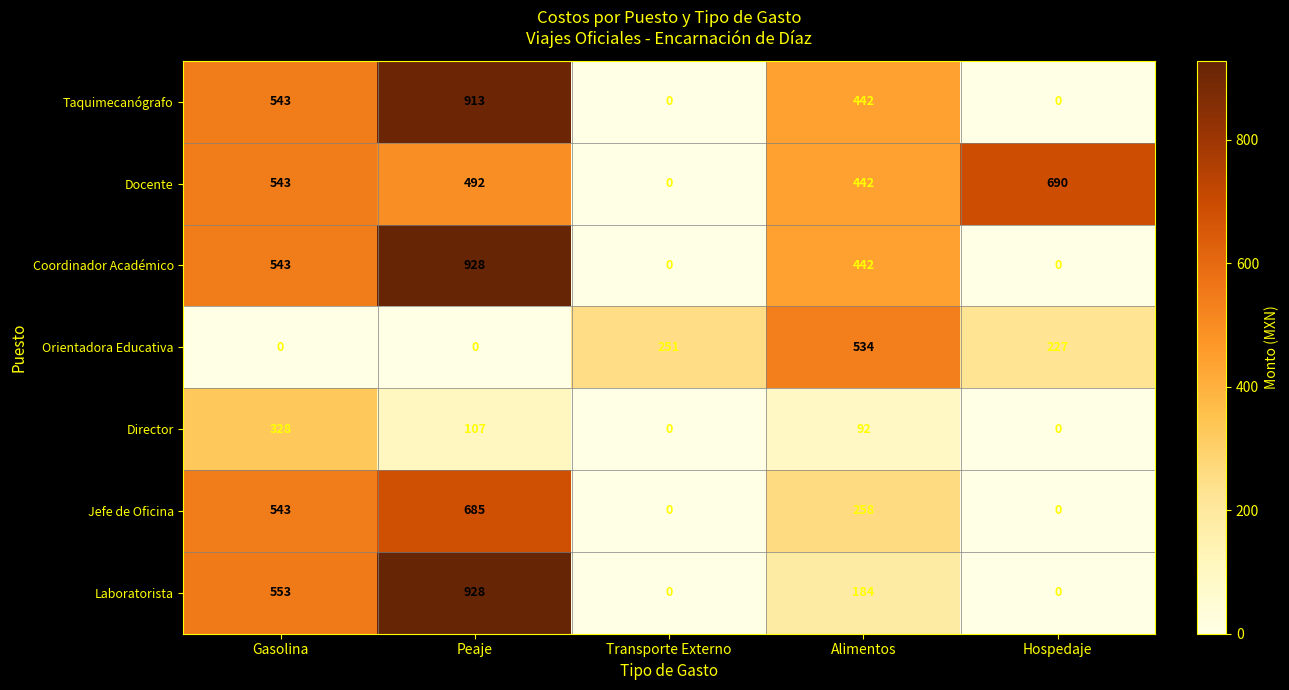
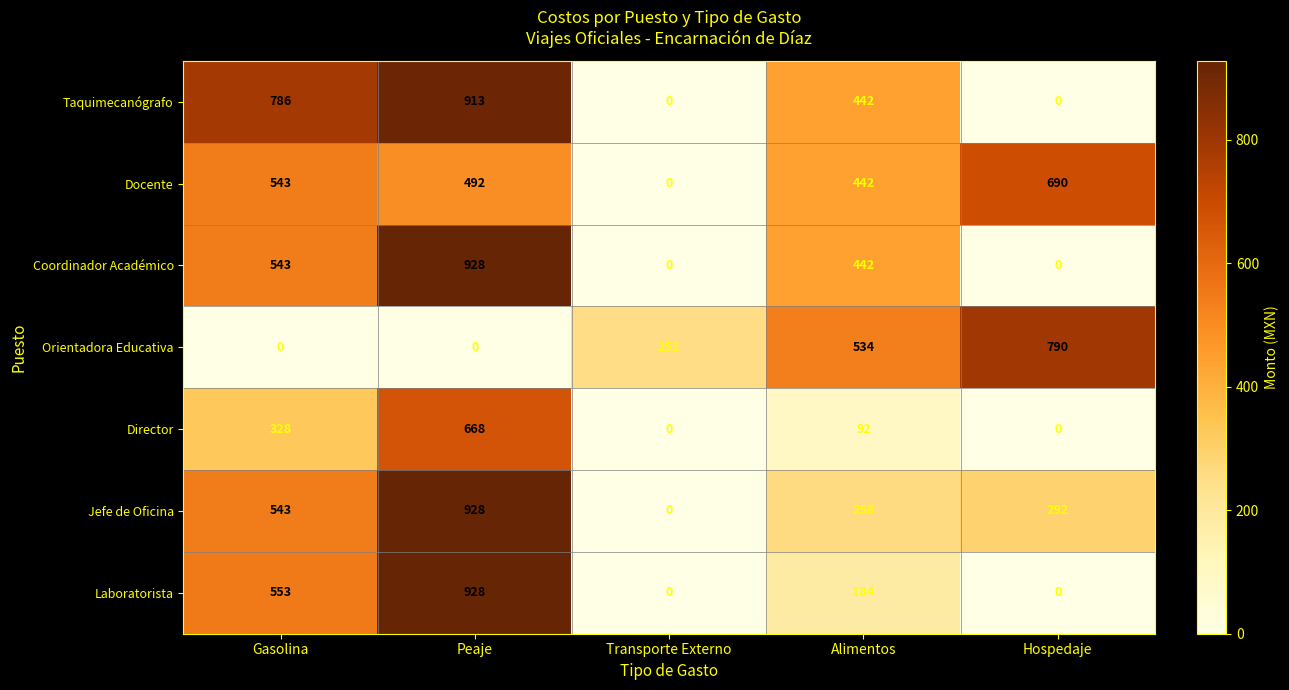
Taquimecanógrafo, Gasolina: 543 -> 786
Orientadora Educativa, Hospedaje: 227 -> 790
Director, Peaje: 107 -> 668
Jefe de Oficina, Peaje: 685 -> 928
Jefe de Oficina, Hospedaje: 0 -> 292
